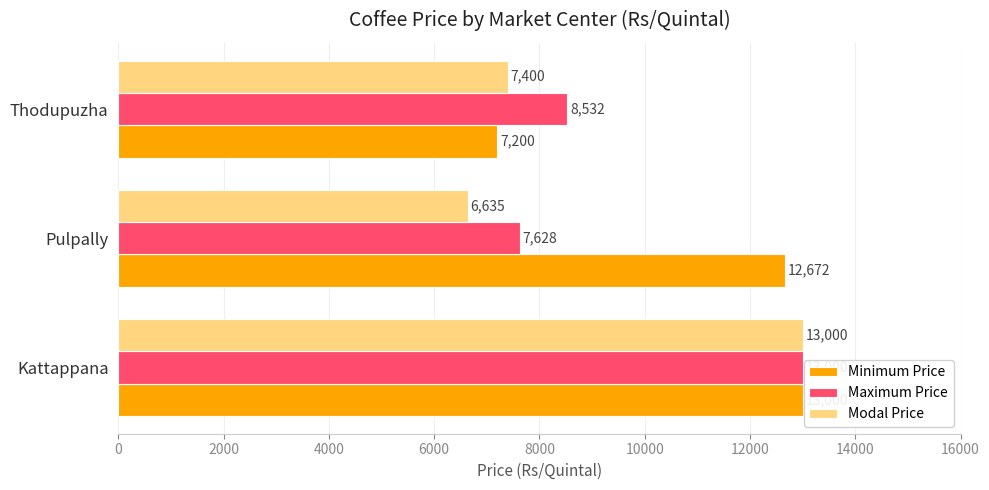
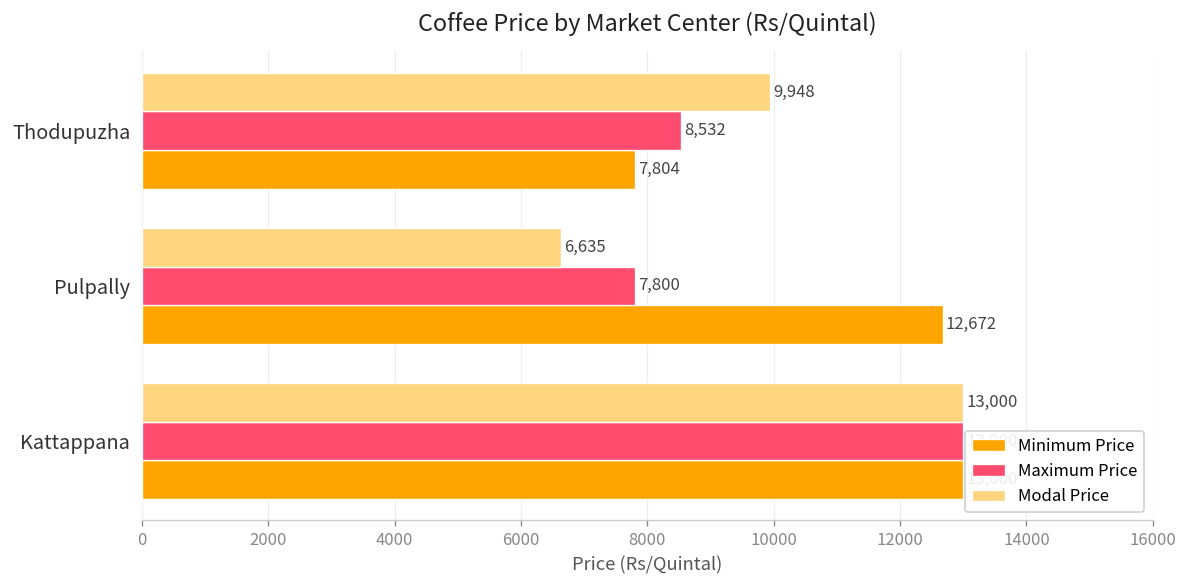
Modal Price, Thodupuzha: 7,400 -> 9,948
Minimum Price, Thodupuzha: 7,200 -> 7,804
Maximum Price, Pulpally: 7,628 -> 7,800
